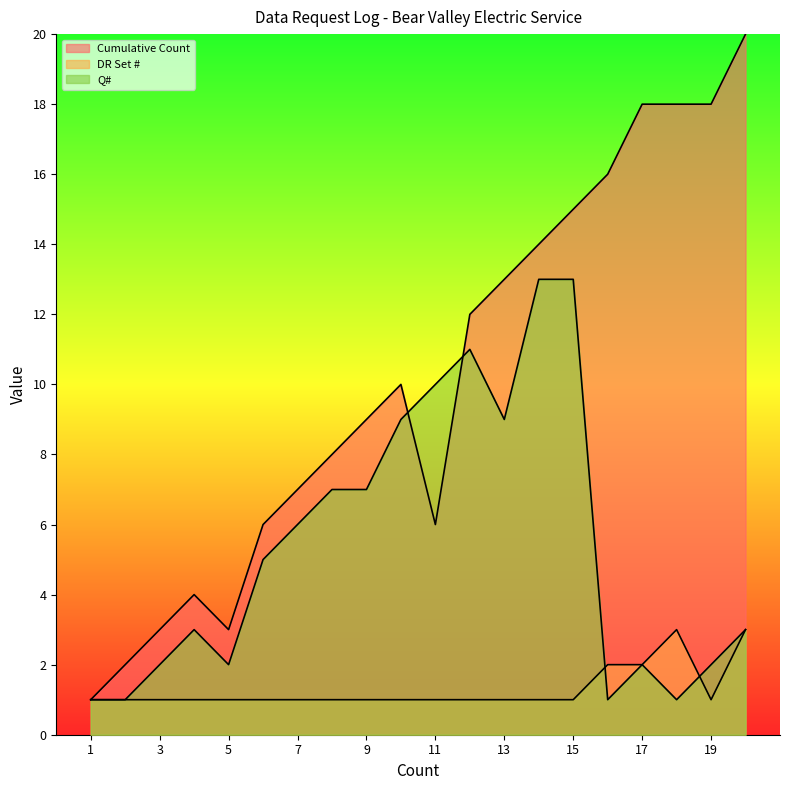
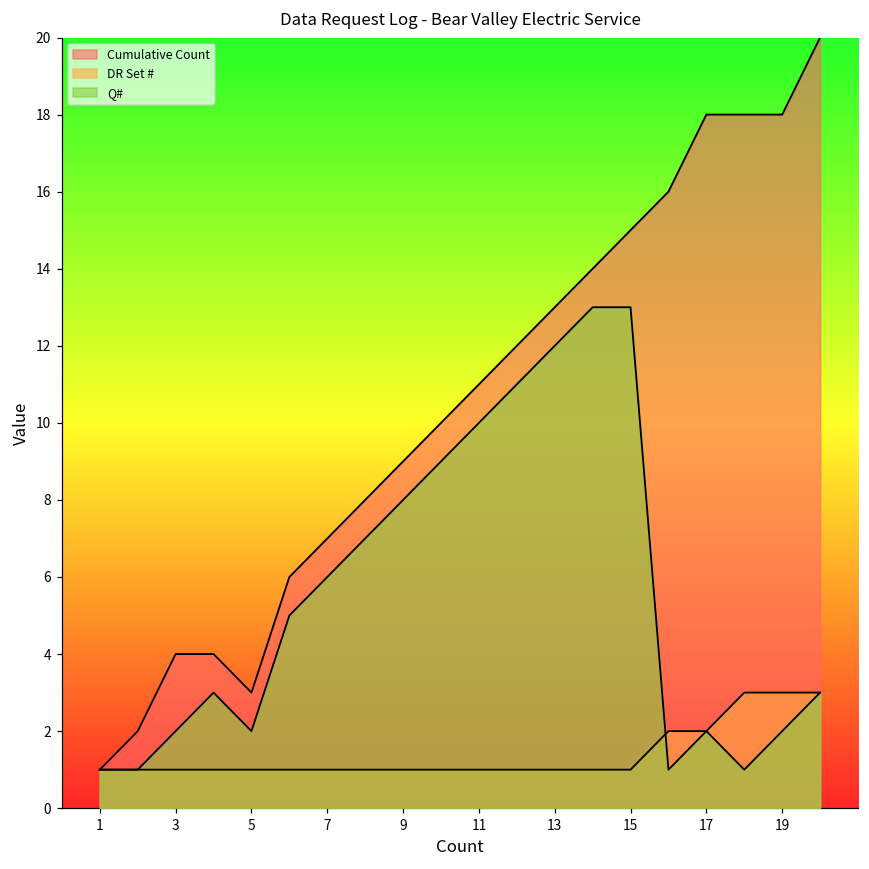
Cumulative Count, 3: 3 -> 4
Q#, 9: 7 -> 8
Cumulative Count, 11: 6 -> 11
Q#, 13: 9 -> 12
DR Set #, 19: 1 -> 3
